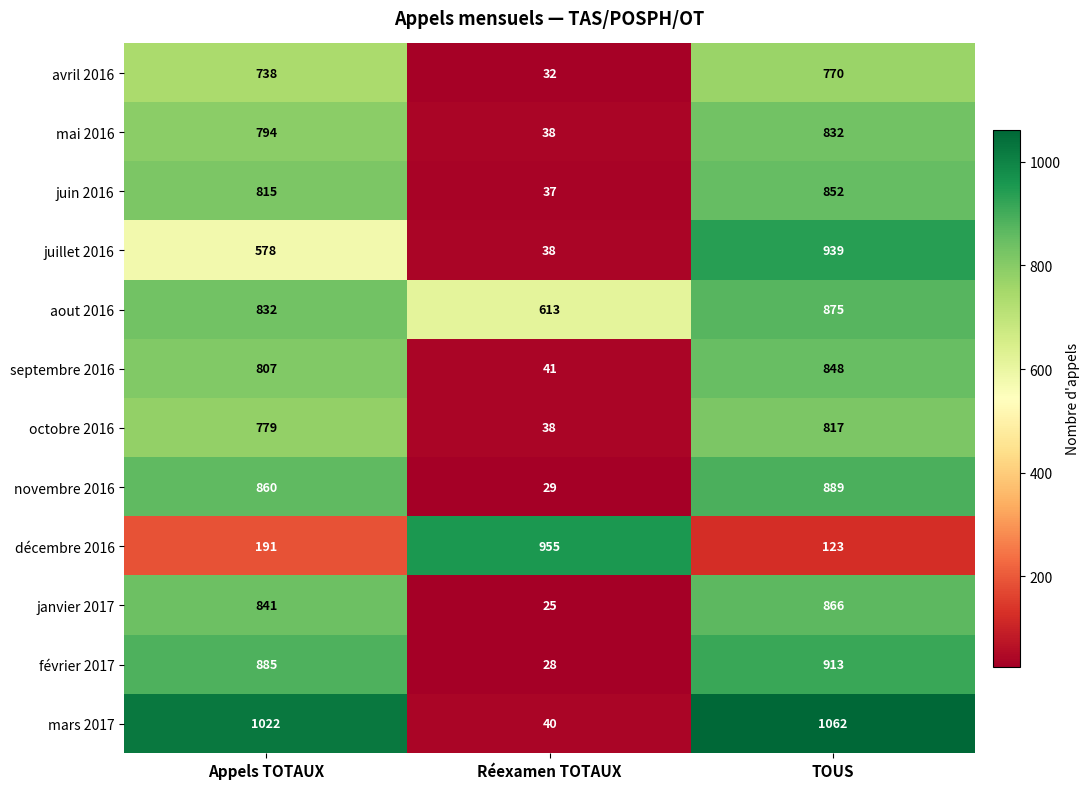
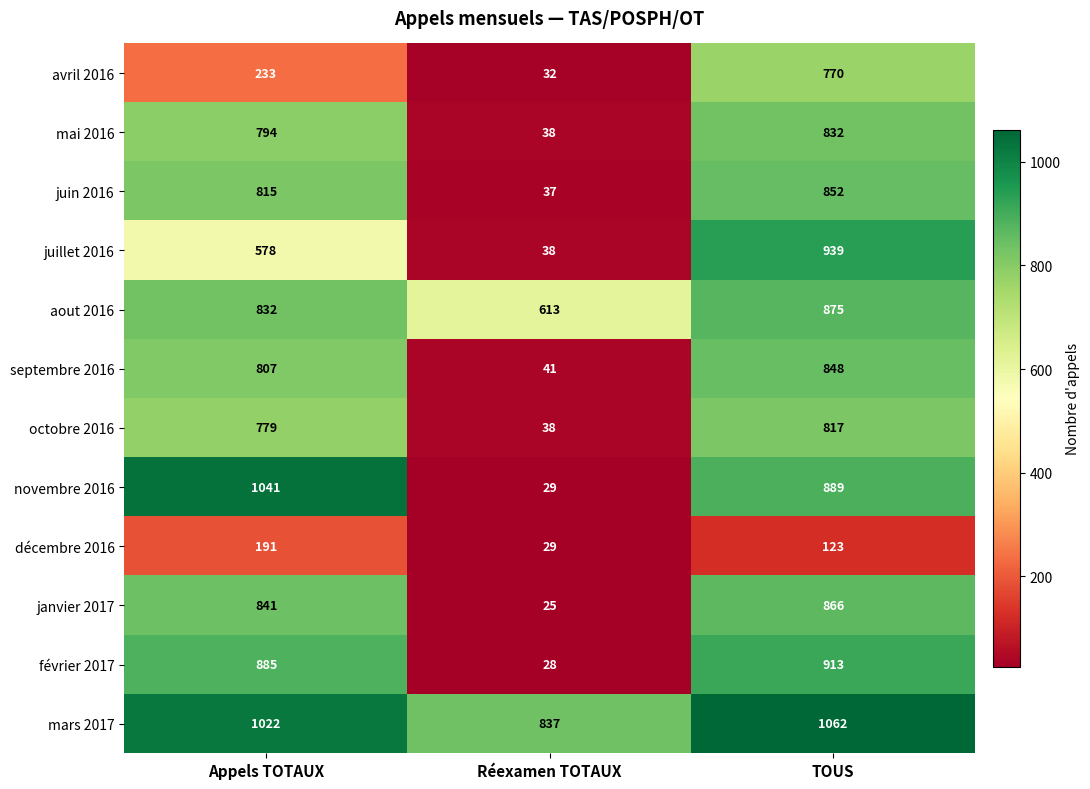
avril 2016, Appels TOTAUX: 738 -> 233
novembre 2016, Appels TOTAUX: 860 -> 1041
décembre 2016, Réexamen TOTAUX: 955 -> 29
mars 2017, Réexamen TOTAUX: 40 -> 837
